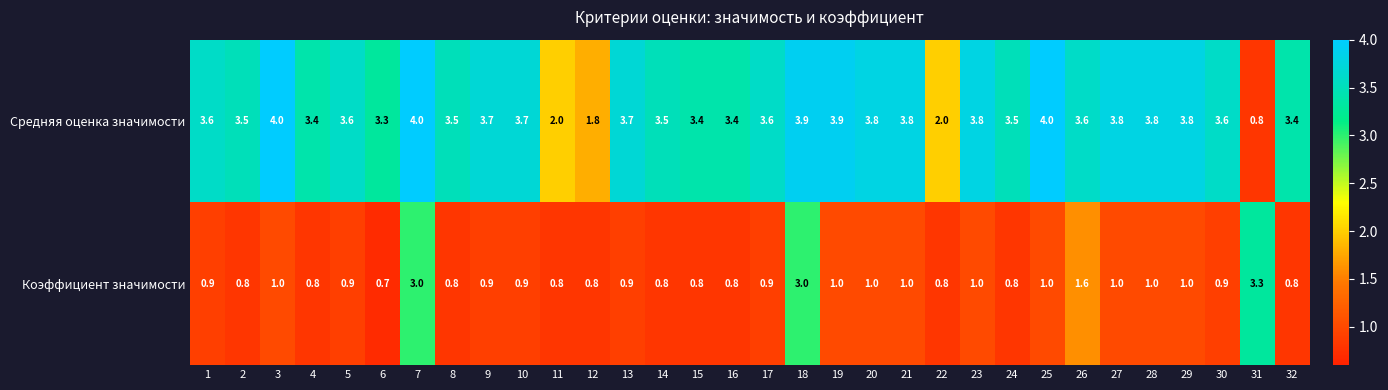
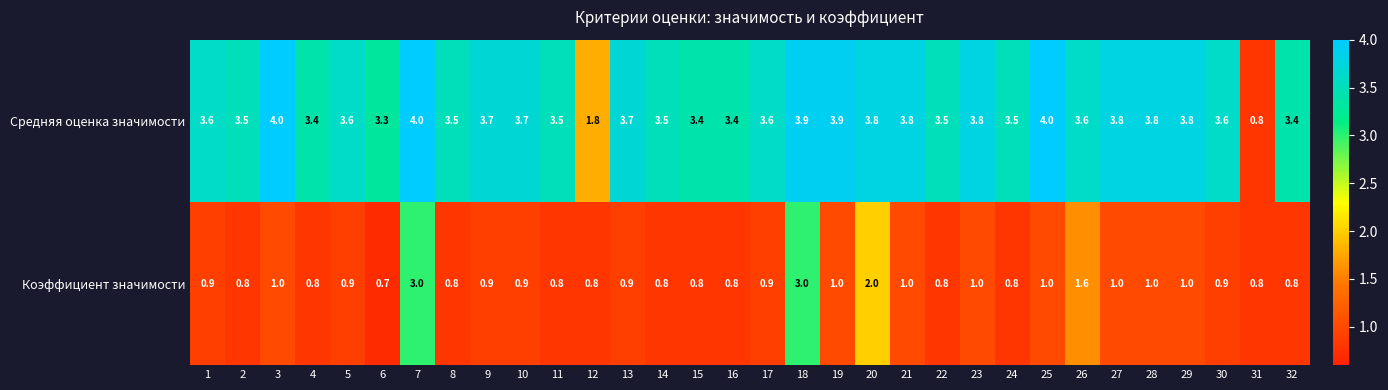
Средняя оценка значимости, 11: 2.0 -> 3.5
Средняя оценка значимости, 22: 2.0 -> 3.5
Коэффициент значимости, 20: 1.0 -> 2.0
Коэффициент значимости, 31: 3.3 -> 0.8
